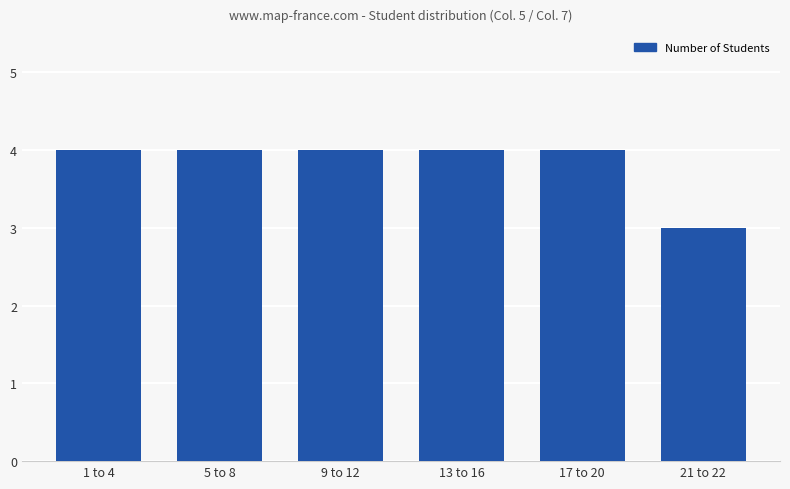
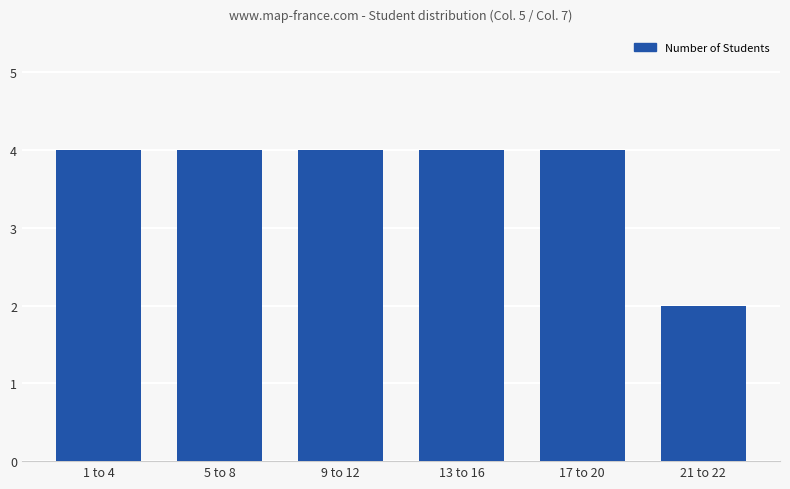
21 to 22: 3 -> 2
